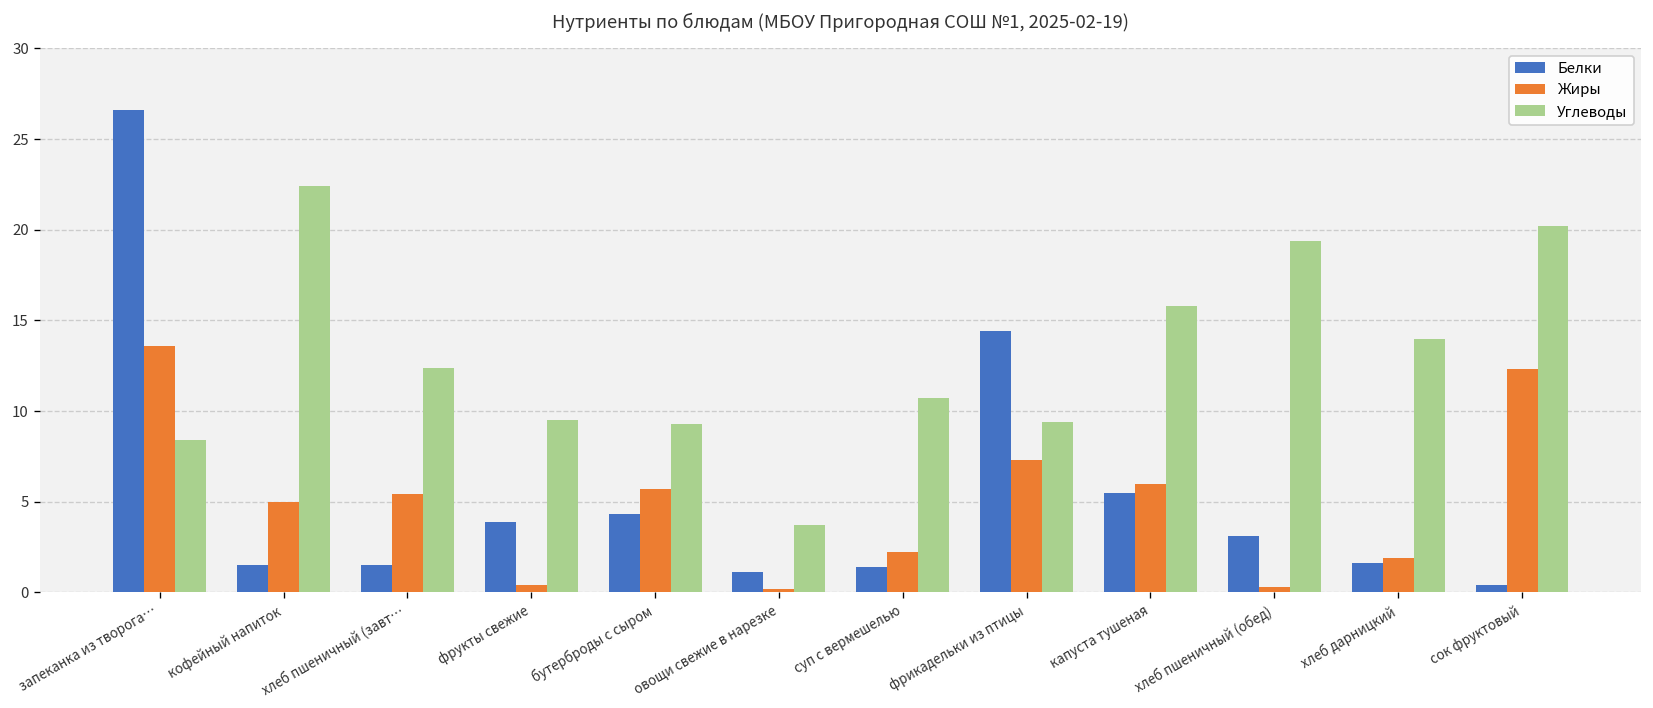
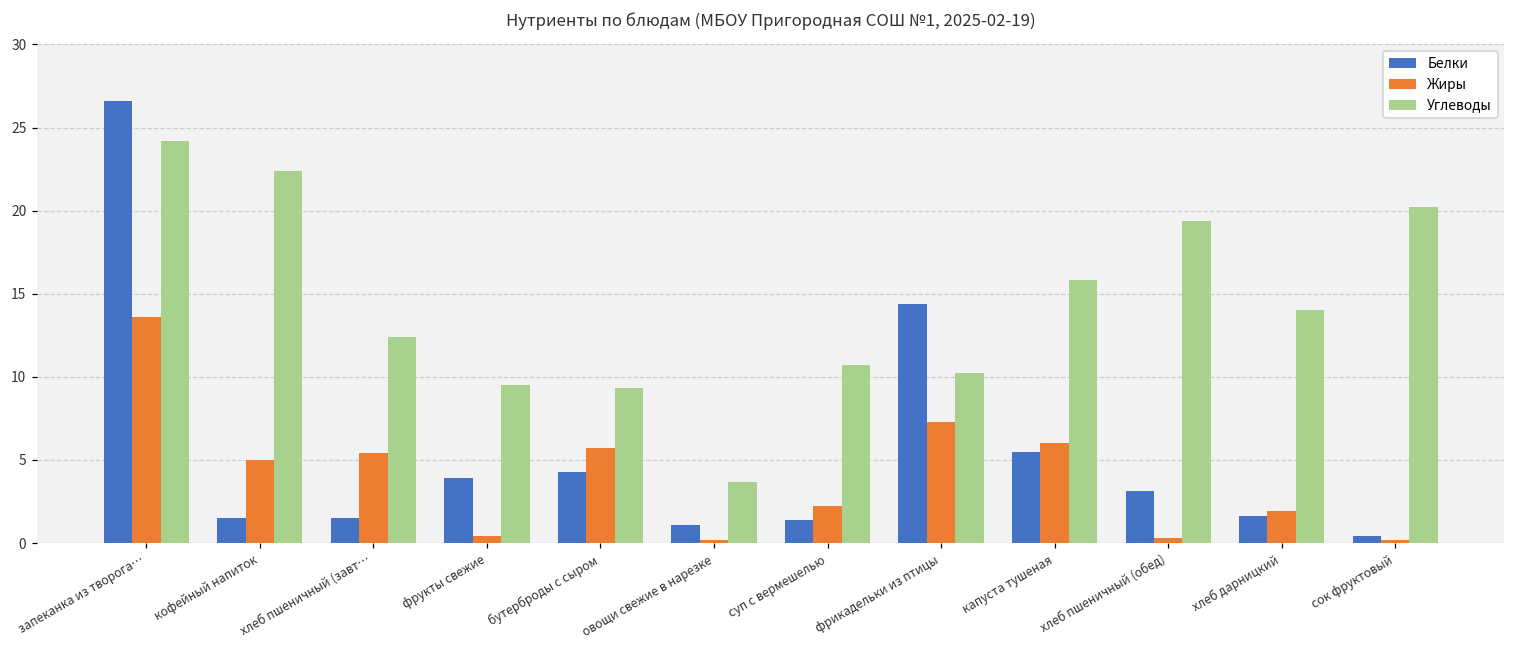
Углеводы, запеканка из творога…: 8.4 -> 24.2
Углеводы, фрикадельки из птицы: 9.4 -> 10.2
Жиры, сок фруктовый: 12.3 -> 0.2
